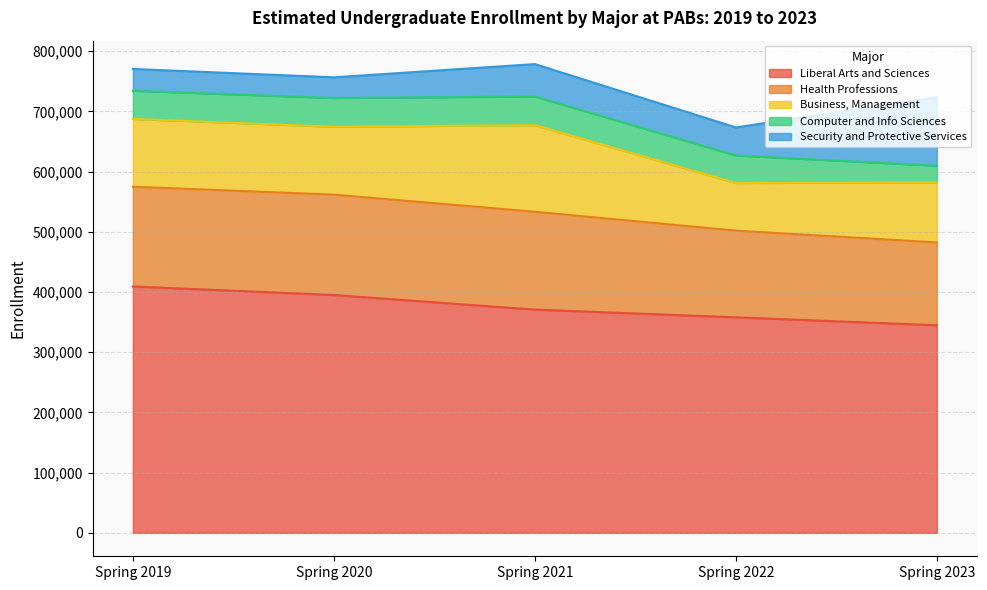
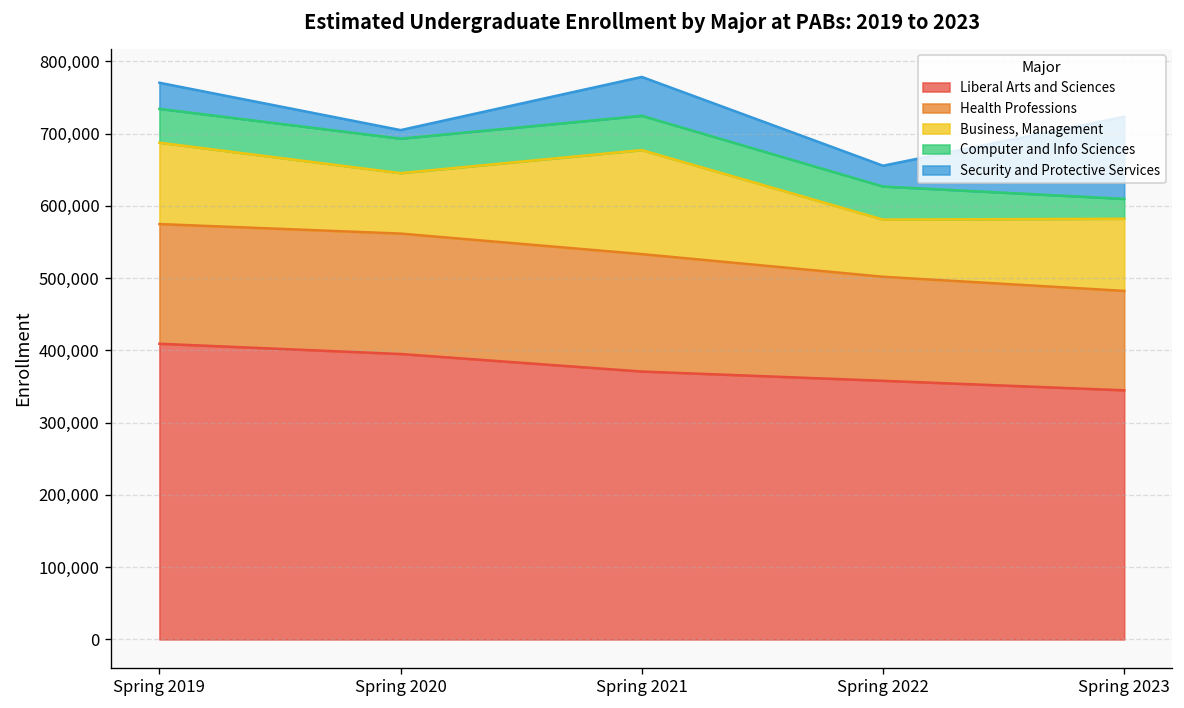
Business, Management, Spring 2020: 110,000 -> 80,000
Security and Protective Services, Spring 2020: 30,000 -> 10,000
Security and Protective Services, Spring 2022: 50,000 -> 30,000
